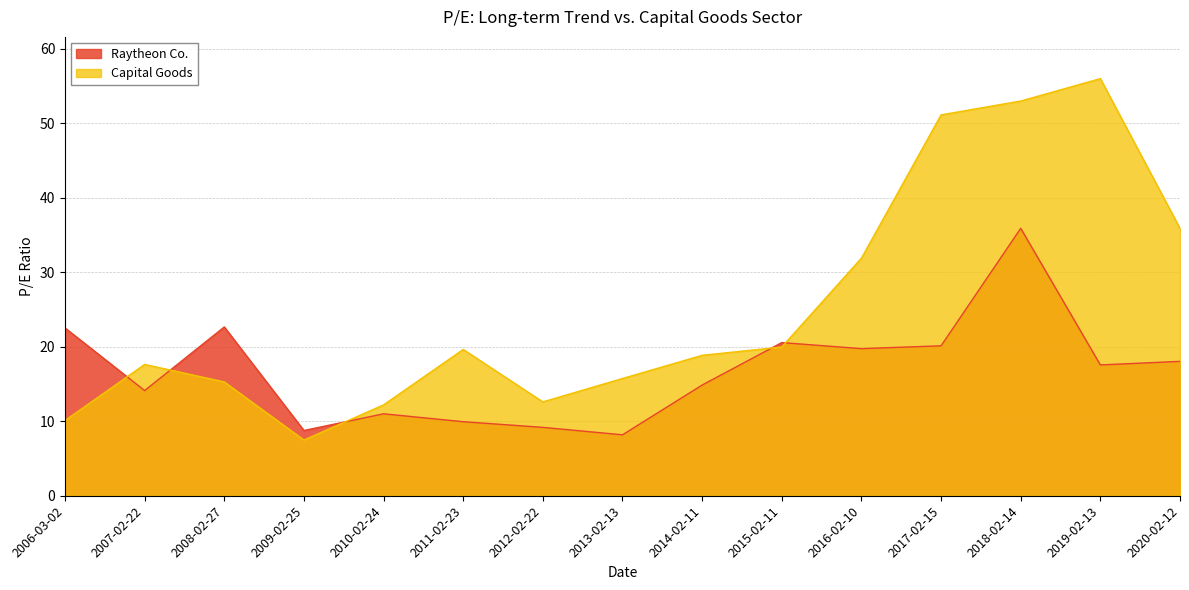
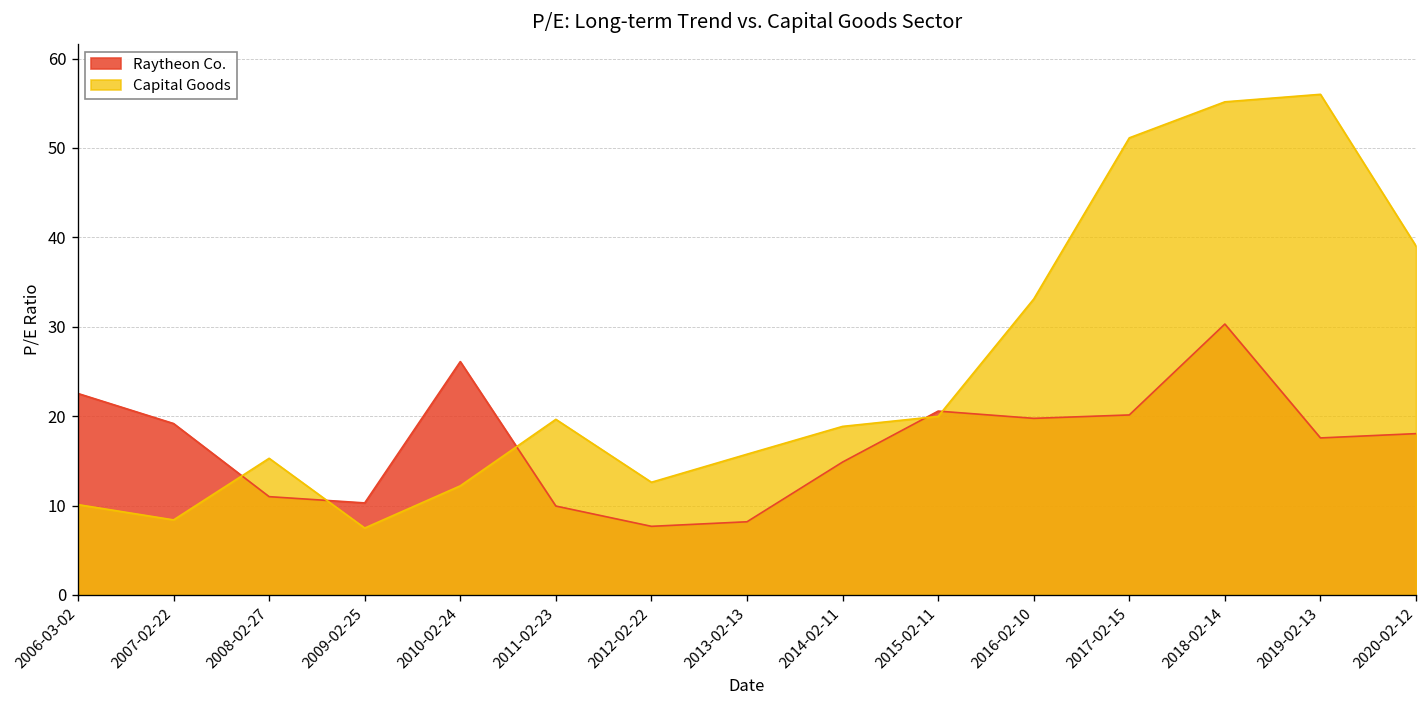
Raytheon Co., 2007-02-22: 14 -> 19
Capital Goods, 2007-02-22: 18 -> 8
Raytheon Co., 2008-02-27: 23 -> 11
Raytheon Co., 2009-02-25: 9 -> 10
Raytheon Co., 2010-02-24: 11 -> 26
Raytheon Co., 2012-02-22: 9 -> 8
Capital Goods, 2016-02-10: 32 -> 33
Raytheon Co., 2018-02-14: 36 -> 30
Capital Goods, 2018-02-14: 53 -> 55
Capital Goods, 2020-02-12: 36 -> 39
